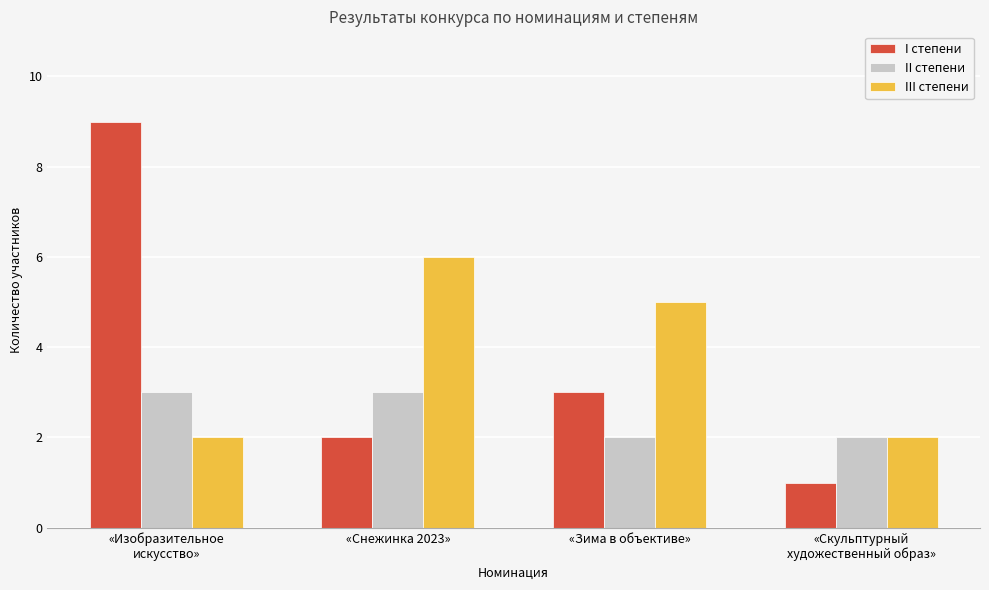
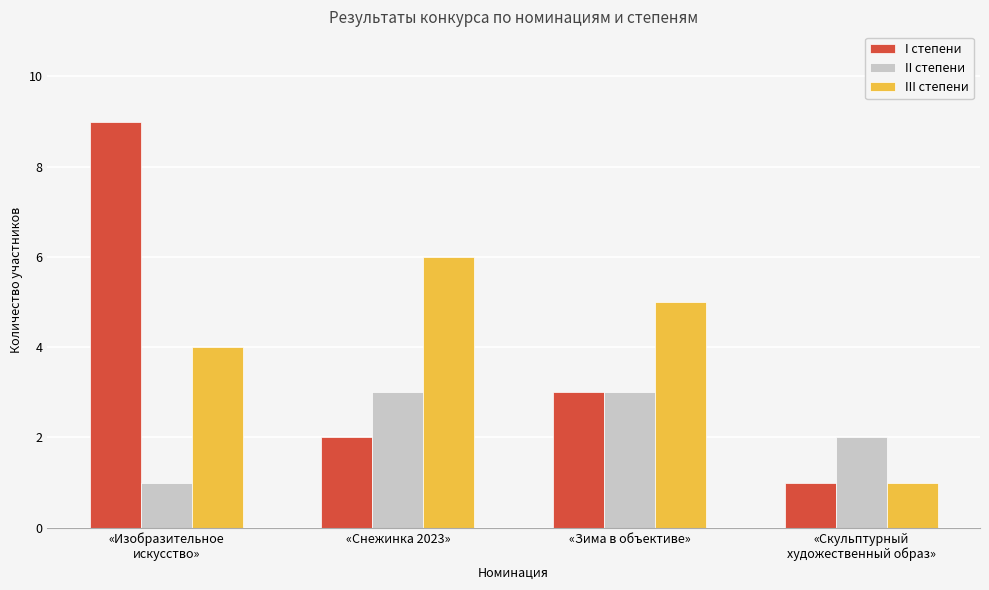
II степени, «Изобразительное искусство»: 3 -> 1
III степени, «Изобразительное искусство»: 2 -> 4
II степени, «Зима в объективе»: 2 -> 3
III степени, «Скульптурный художественный образ»: 2 -> 1
